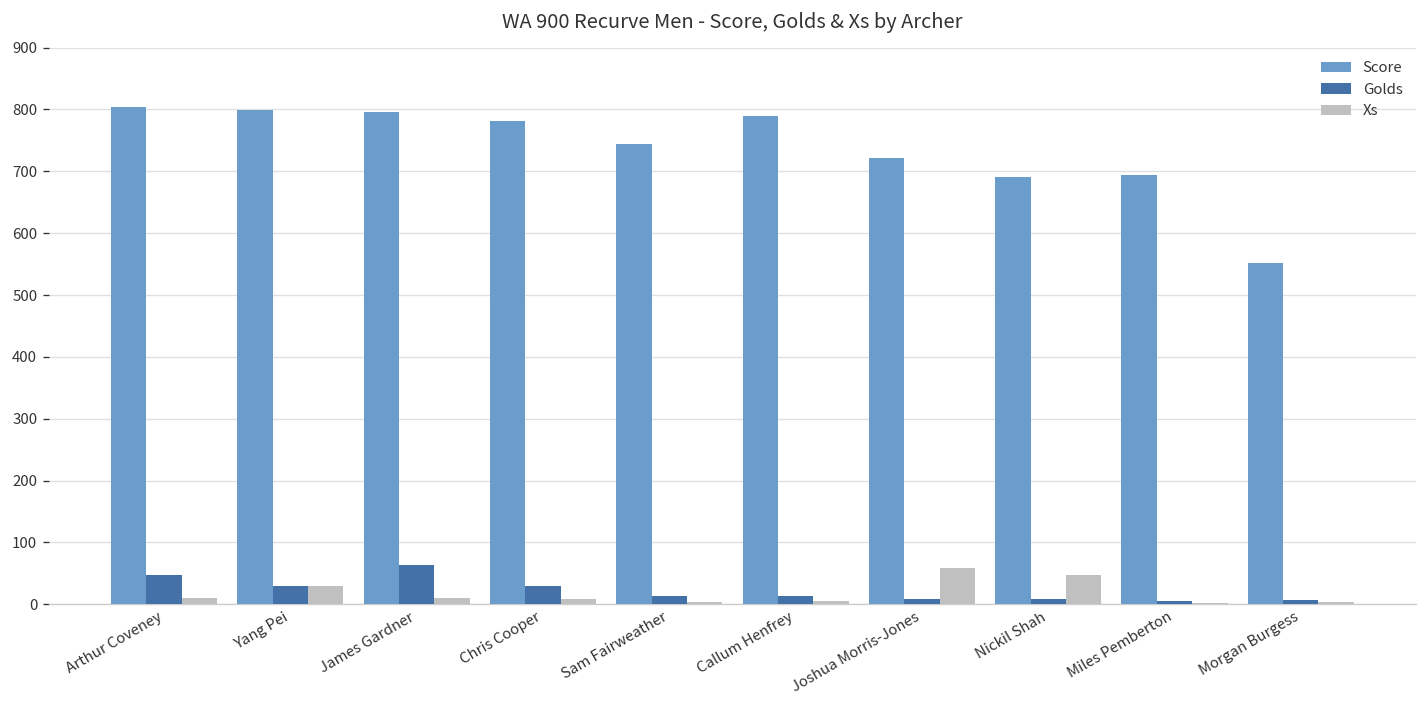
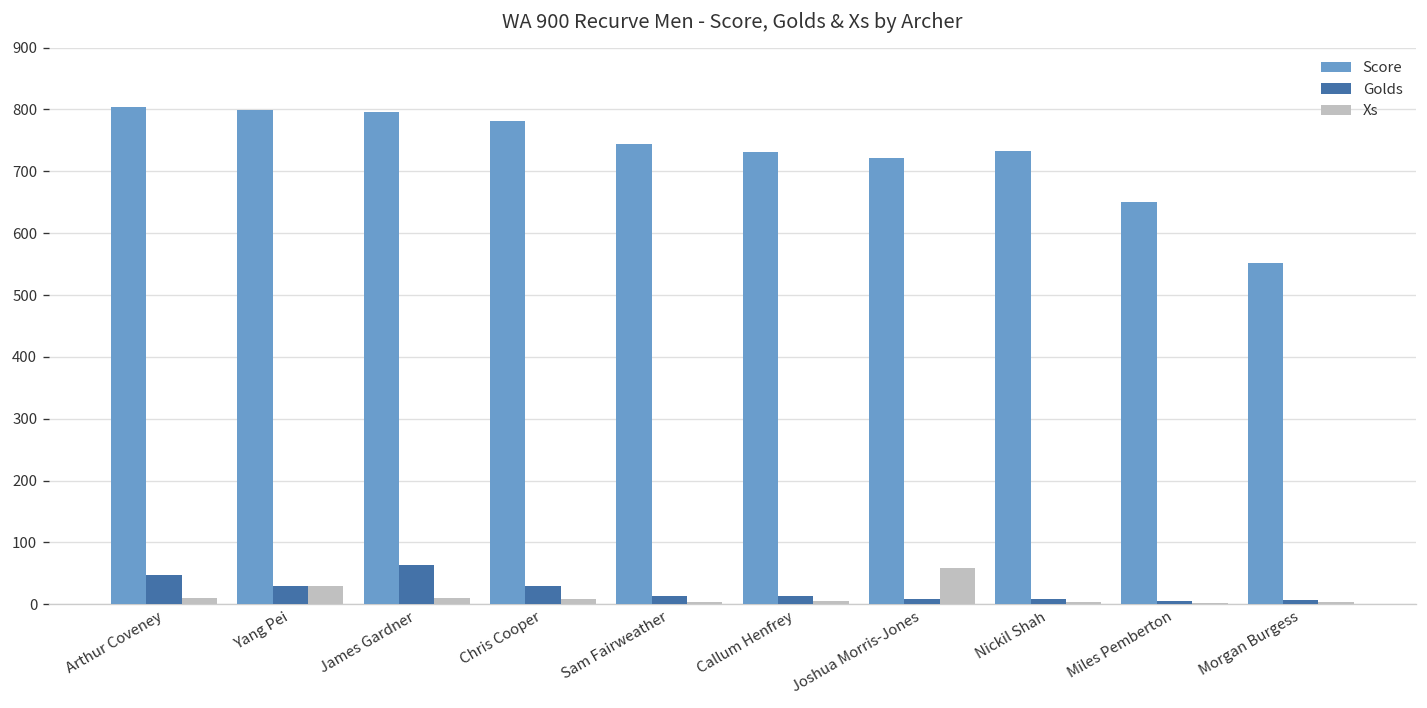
Score, Callum Henfrey: 790 -> 730
Score, Nickil Shah: 690 -> 730
Xs, Nickil Shah: 50 -> 0
Score, Miles Pemberton: 690 -> 650
